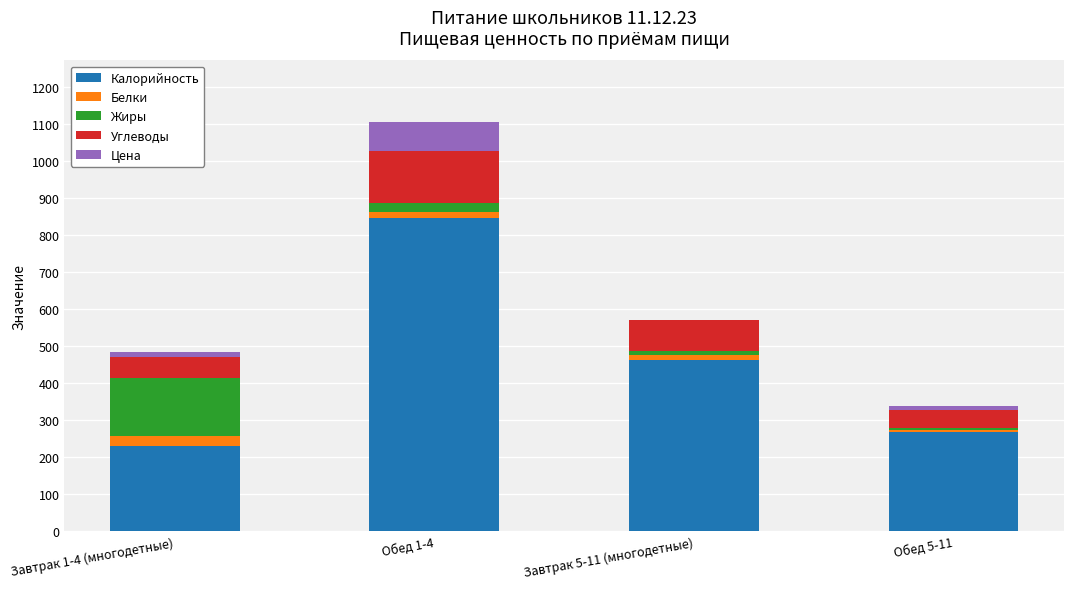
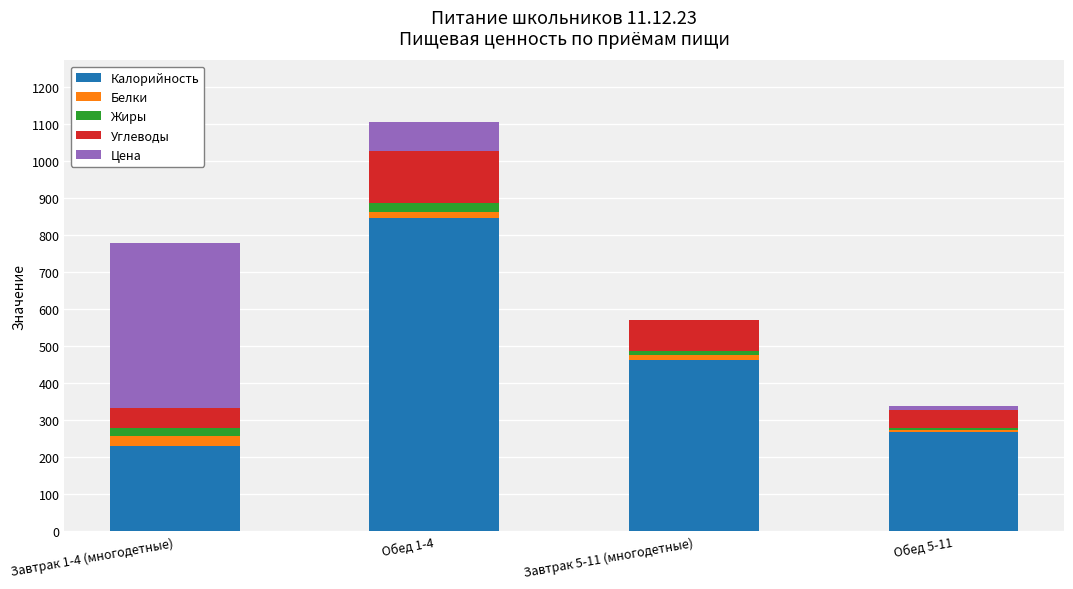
Жиры, Завтрак 1-4 (многодетные): 160 -> 20
Цена, Завтрак 1-4 (многодетные): 20 -> 450
